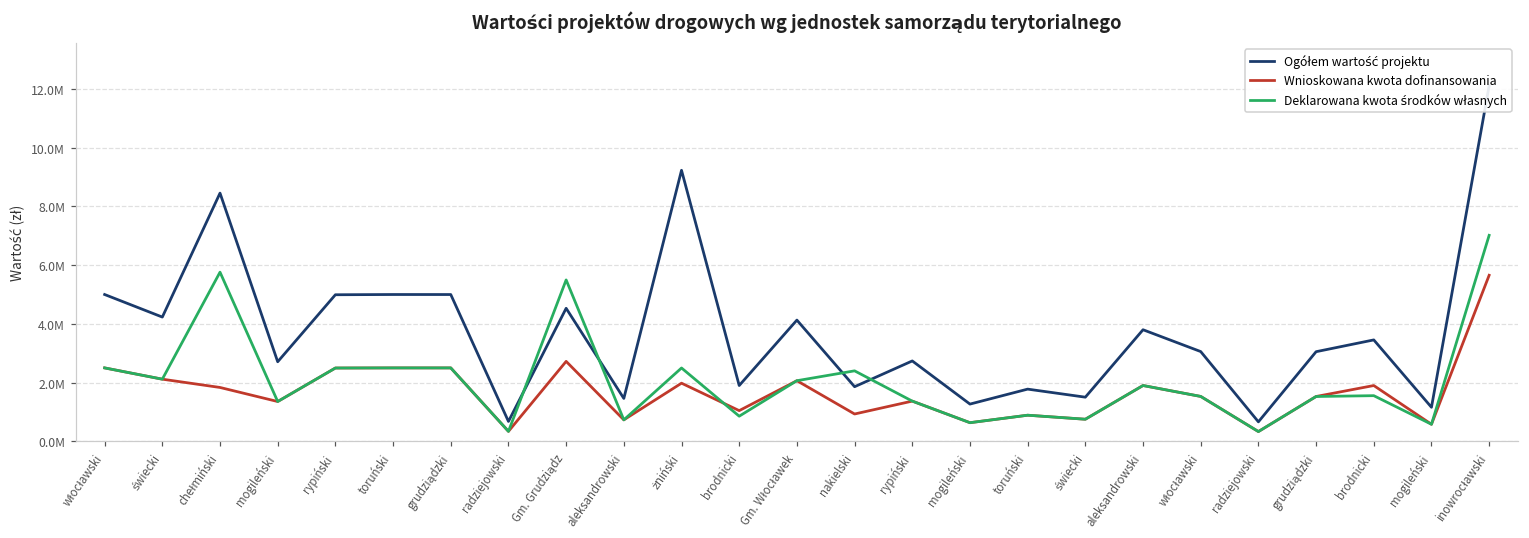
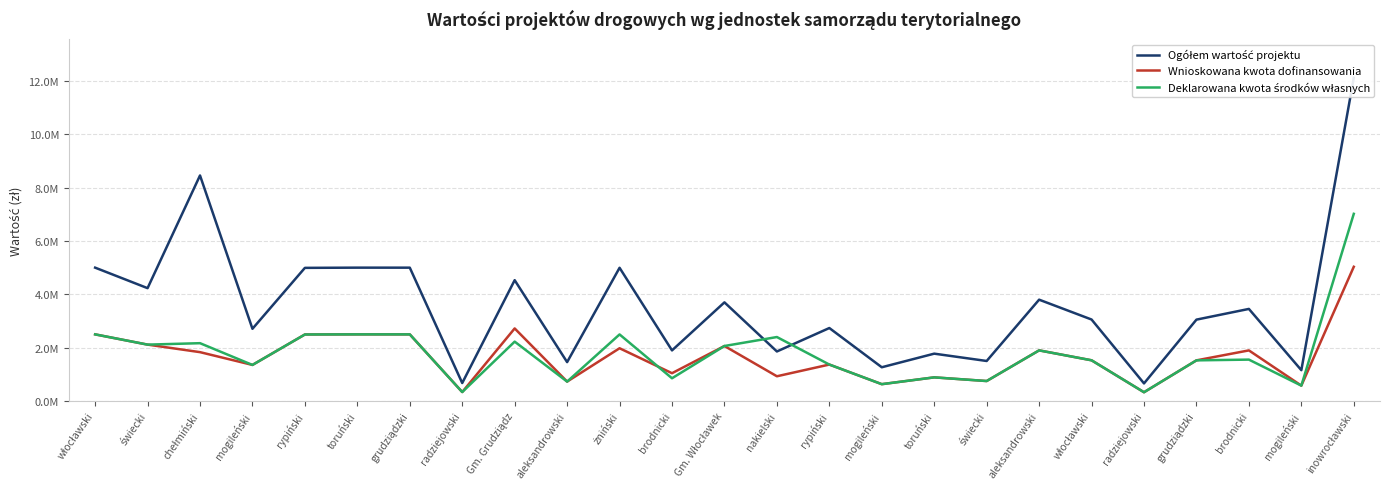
Deklarowana kwota środków własnych, chełmiński: 5800000 -> 2200000
Deklarowana kwota środków własnych, Gm. Grudziądz: 5500000 -> 2200000
Ogółem wartość projektu, żniński: 9200000 -> 5000000
Ogółem wartość projektu, Gm. Włocławek: 4100000 -> 3700000
Wnioskowana kwota dofinansowania, inowrocławski: 5700000 -> 5000000
